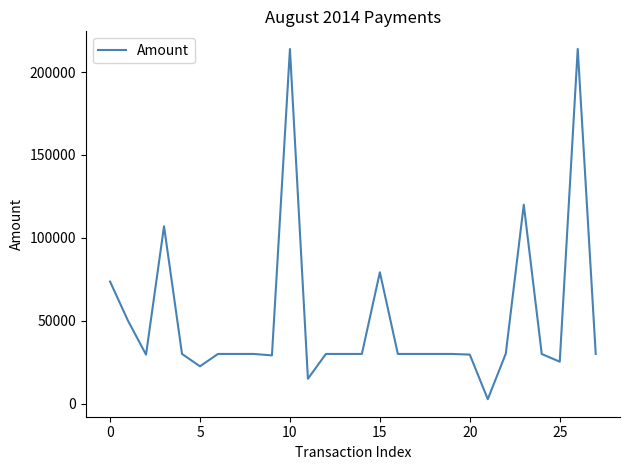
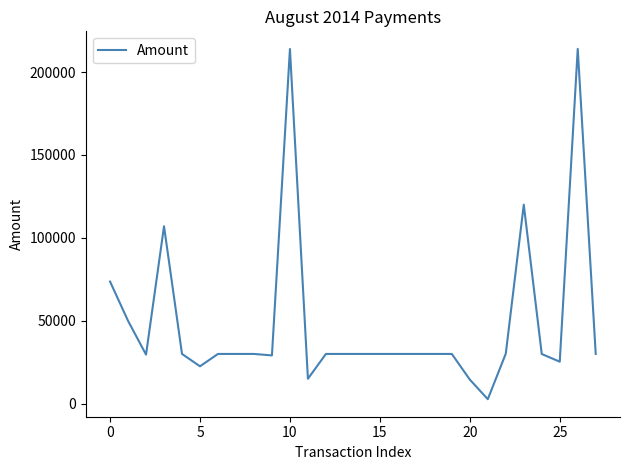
15: 79000 -> 30000
20: 30000 -> 15000
